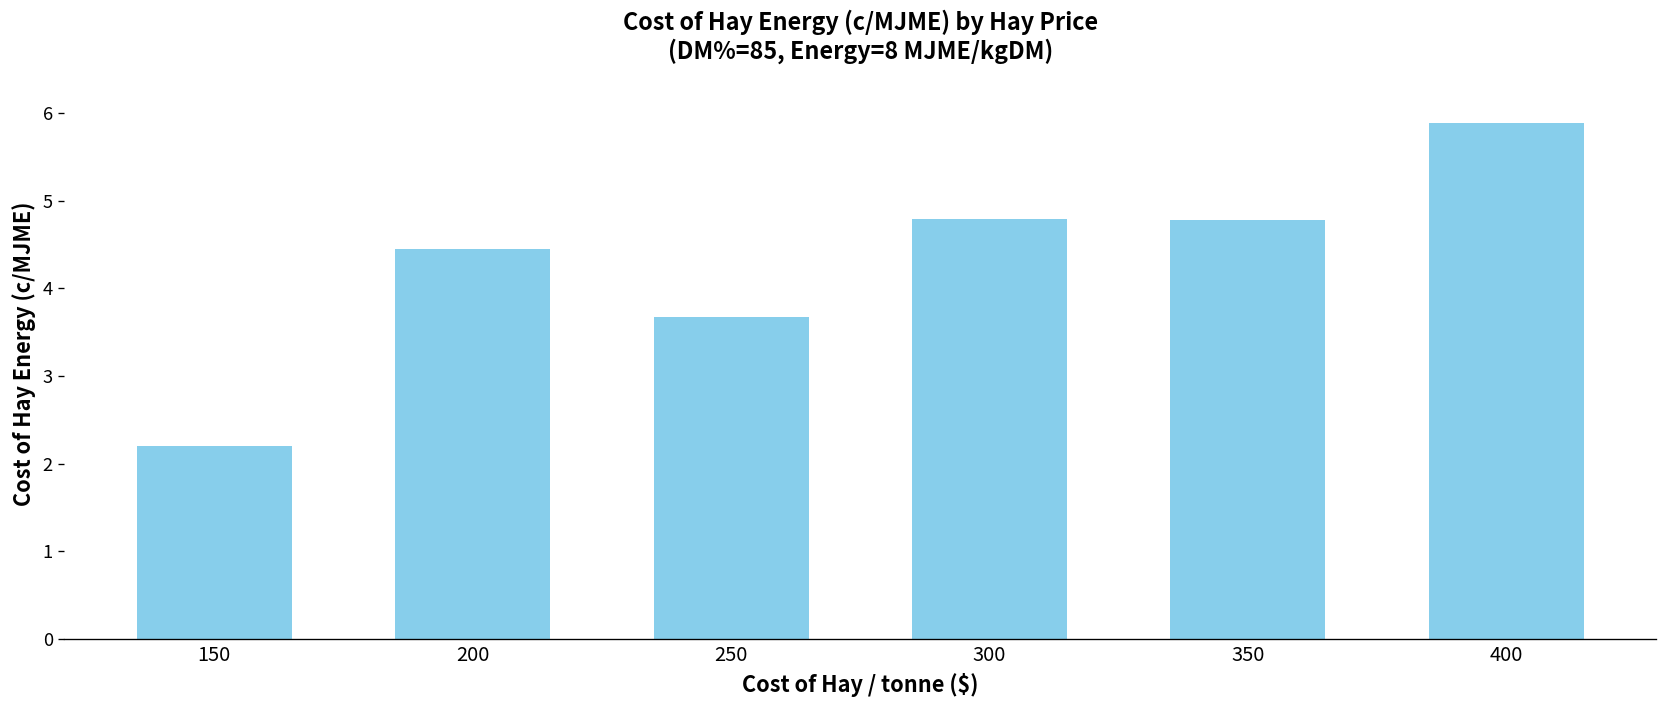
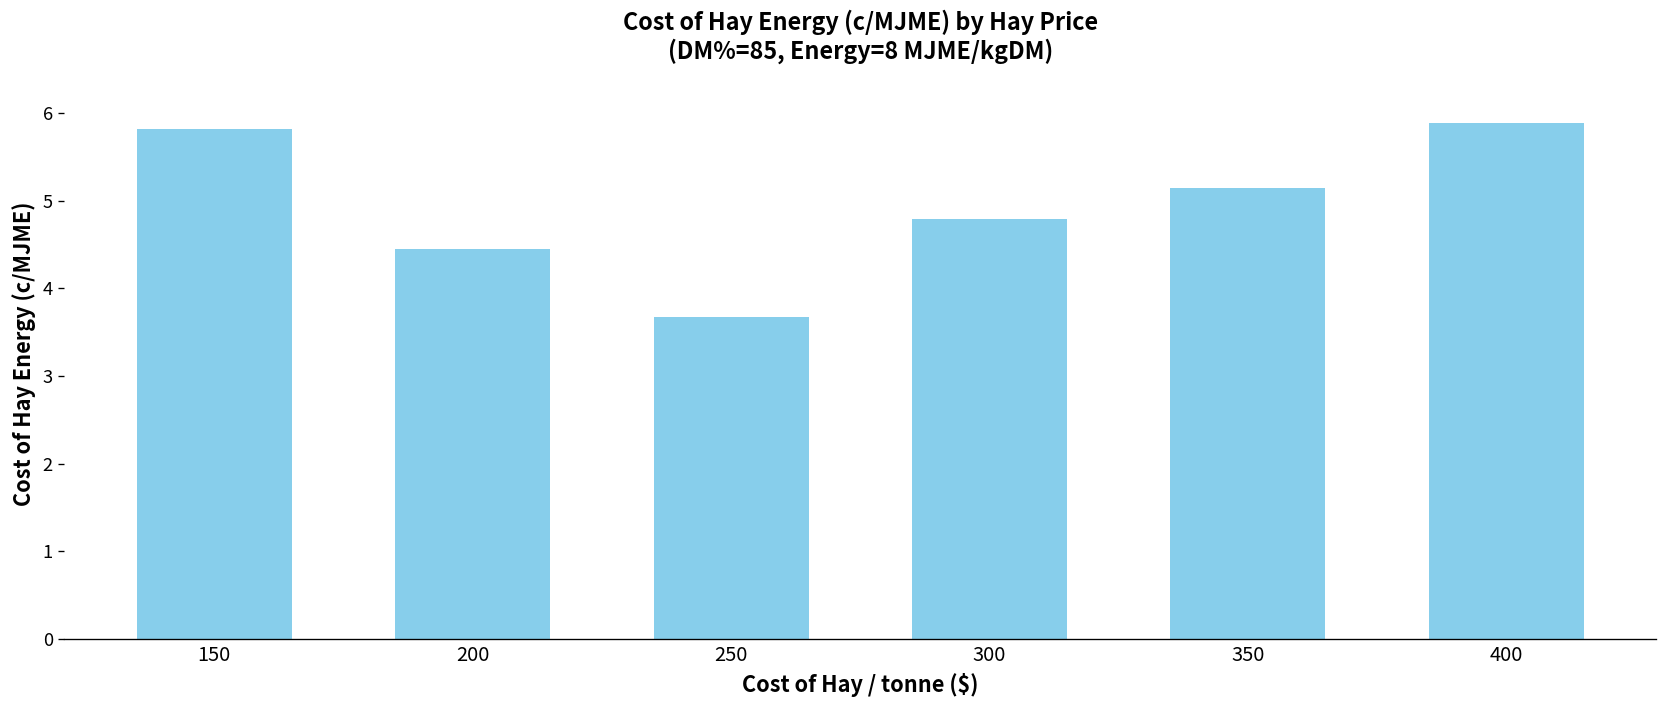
150: 2.2 -> 5.8
350: 4.8 -> 5.1
